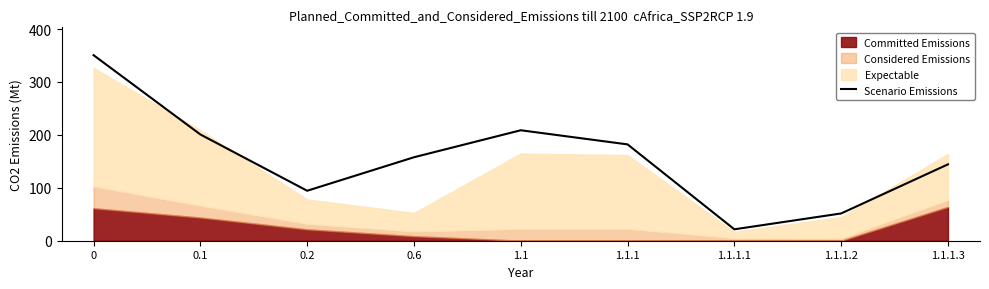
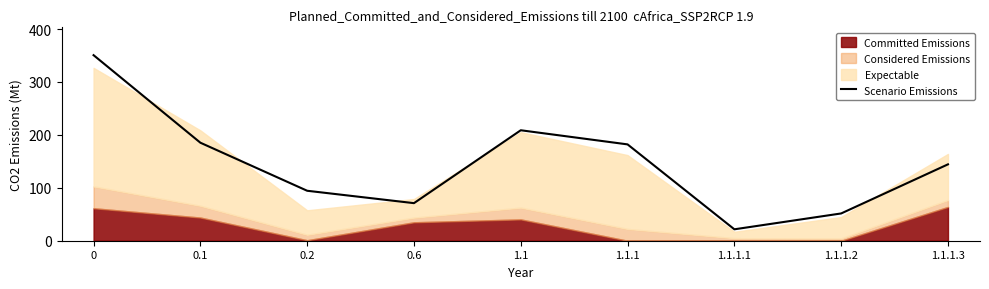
Scenario Emissions, 0.1: 200 -> 190
Committed Emissions, 0.2: 20 -> 0
Scenario Emissions, 0.6: 160 -> 70
Committed Emissions, 0.6: 10 -> 30
Committed Emissions, 1.1: 0 -> 40
